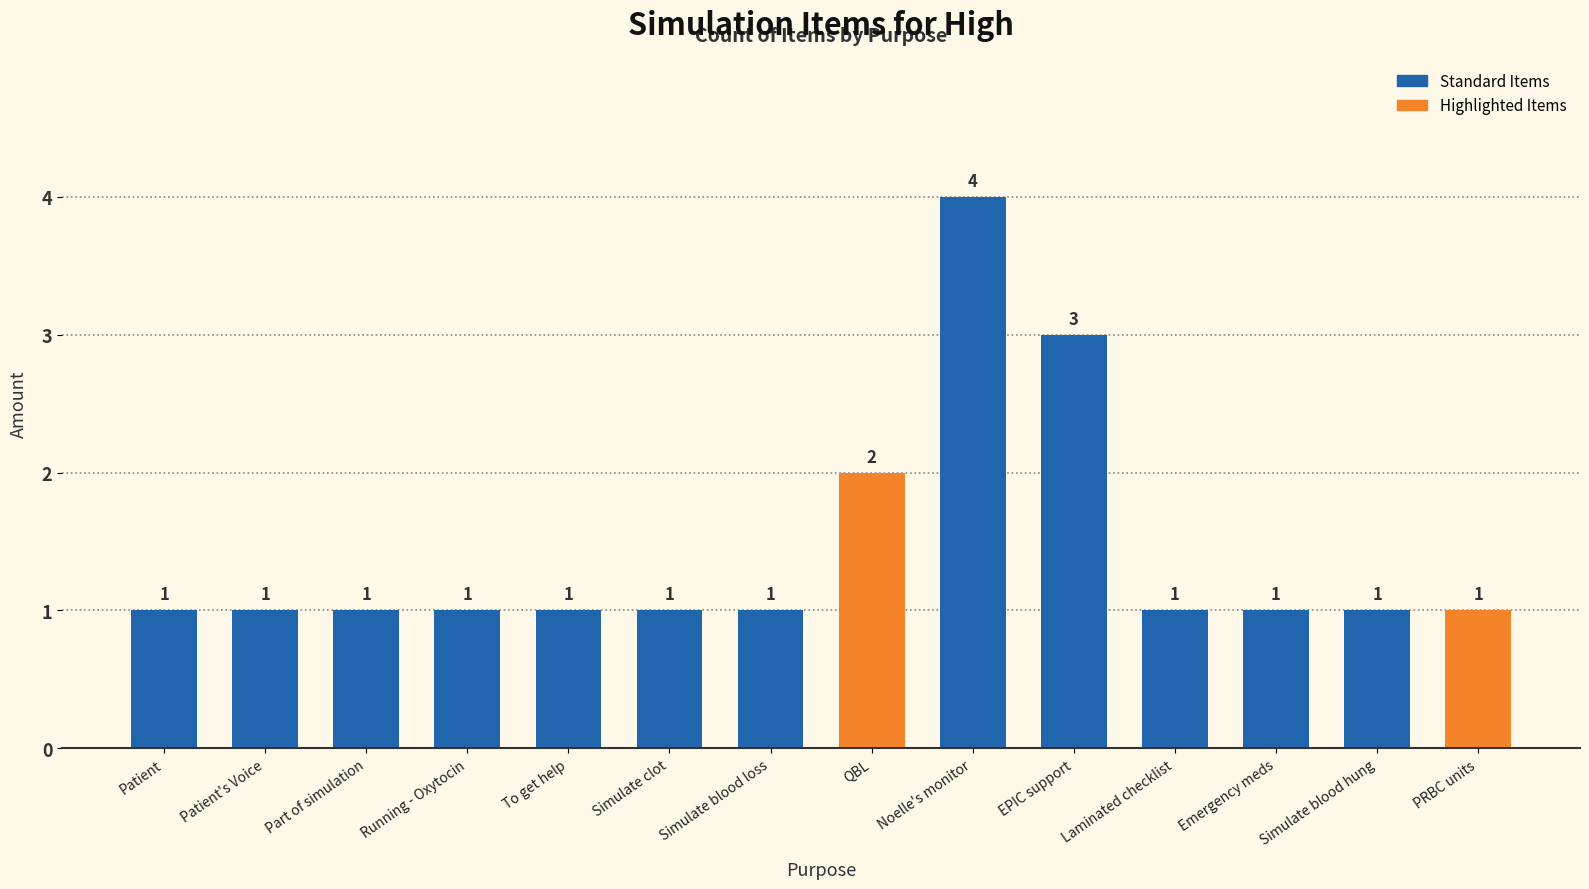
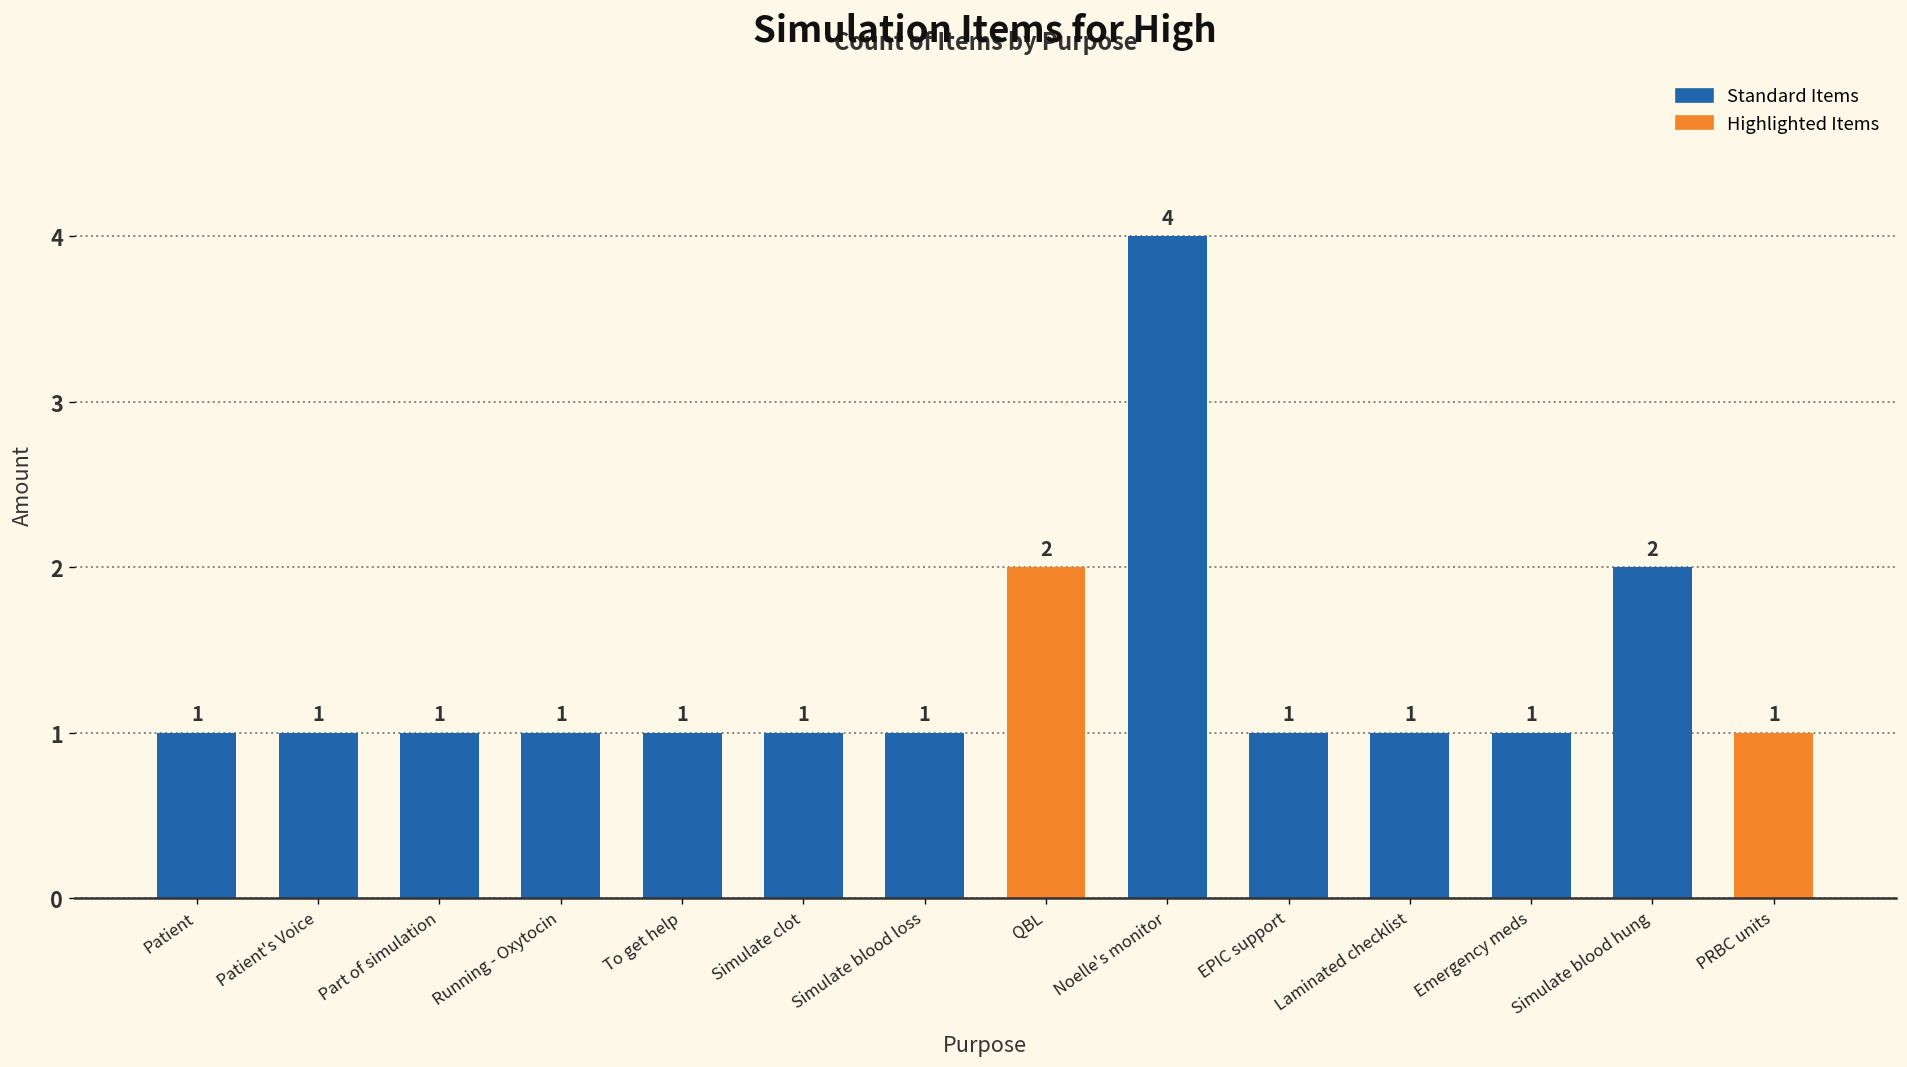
EPIC support: 3 -> 1
Simulate blood hung: 1 -> 2
